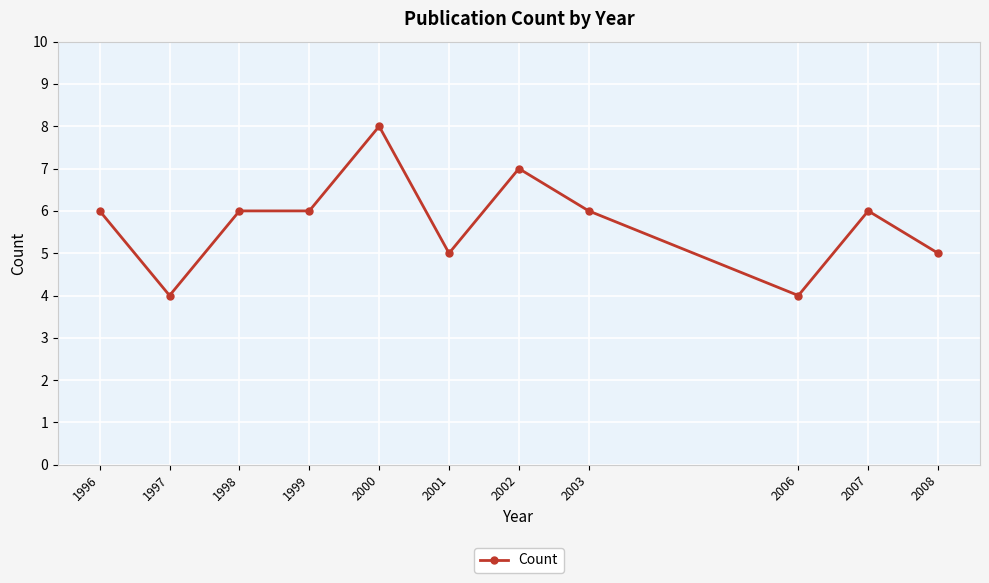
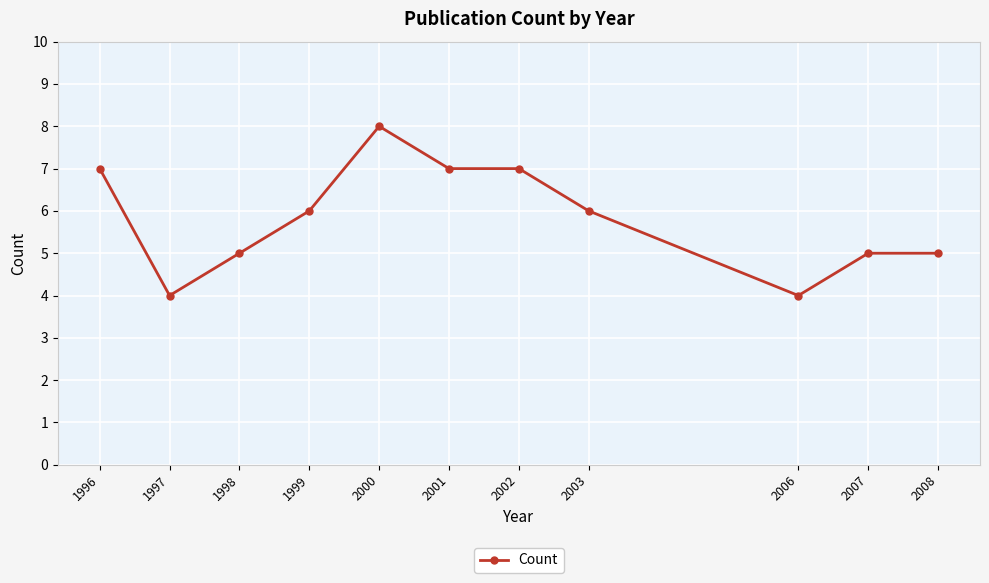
1996: 6 -> 7
1998: 6 -> 5
2001: 5 -> 7
2007: 6 -> 5
